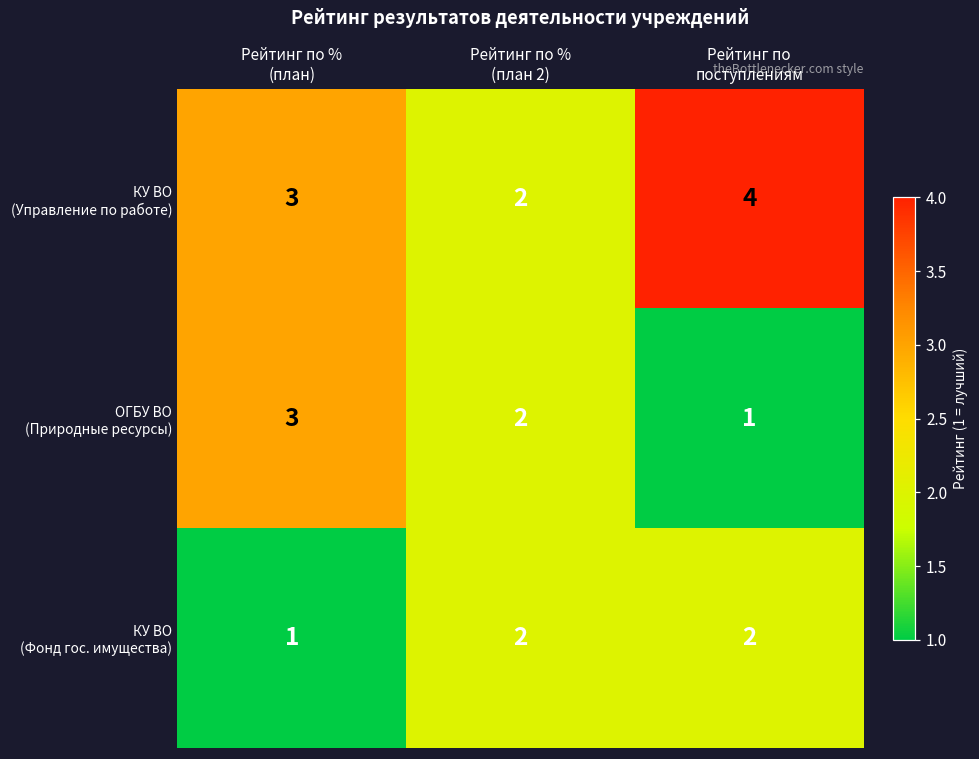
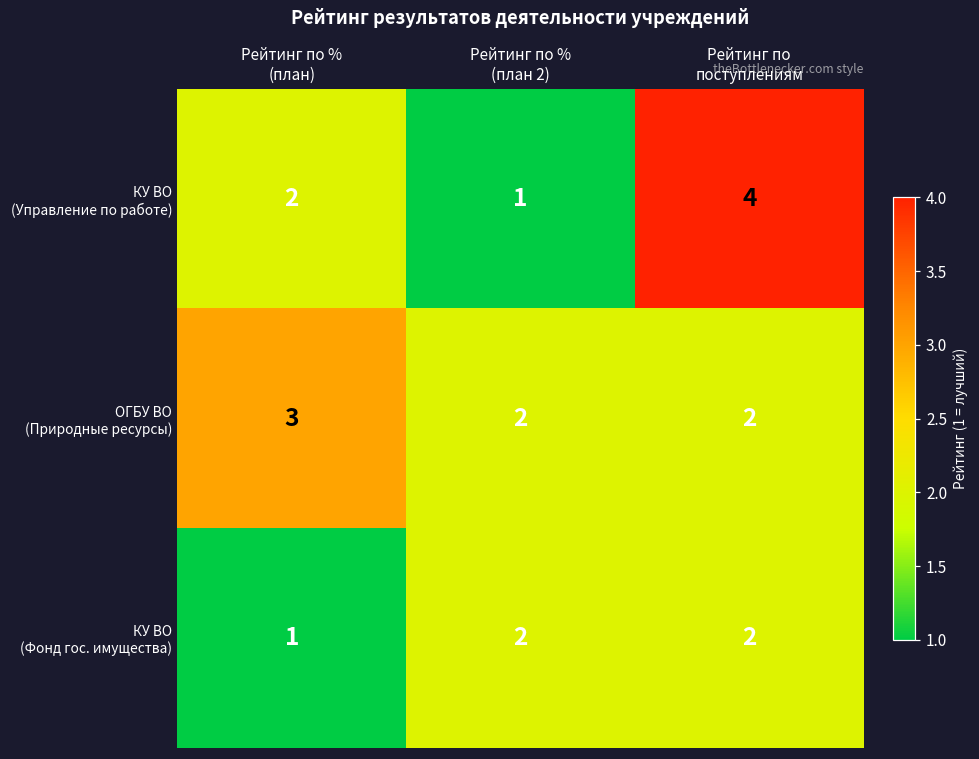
КУ ВО (Управление по работе), Рейтинг по % (план): 3 -> 2
КУ ВО (Управление по работе), Рейтинг по % (план 2): 2 -> 1
ОГБУ ВО (Природные ресурсы), Рейтинг по поступлениям: 1 -> 2
